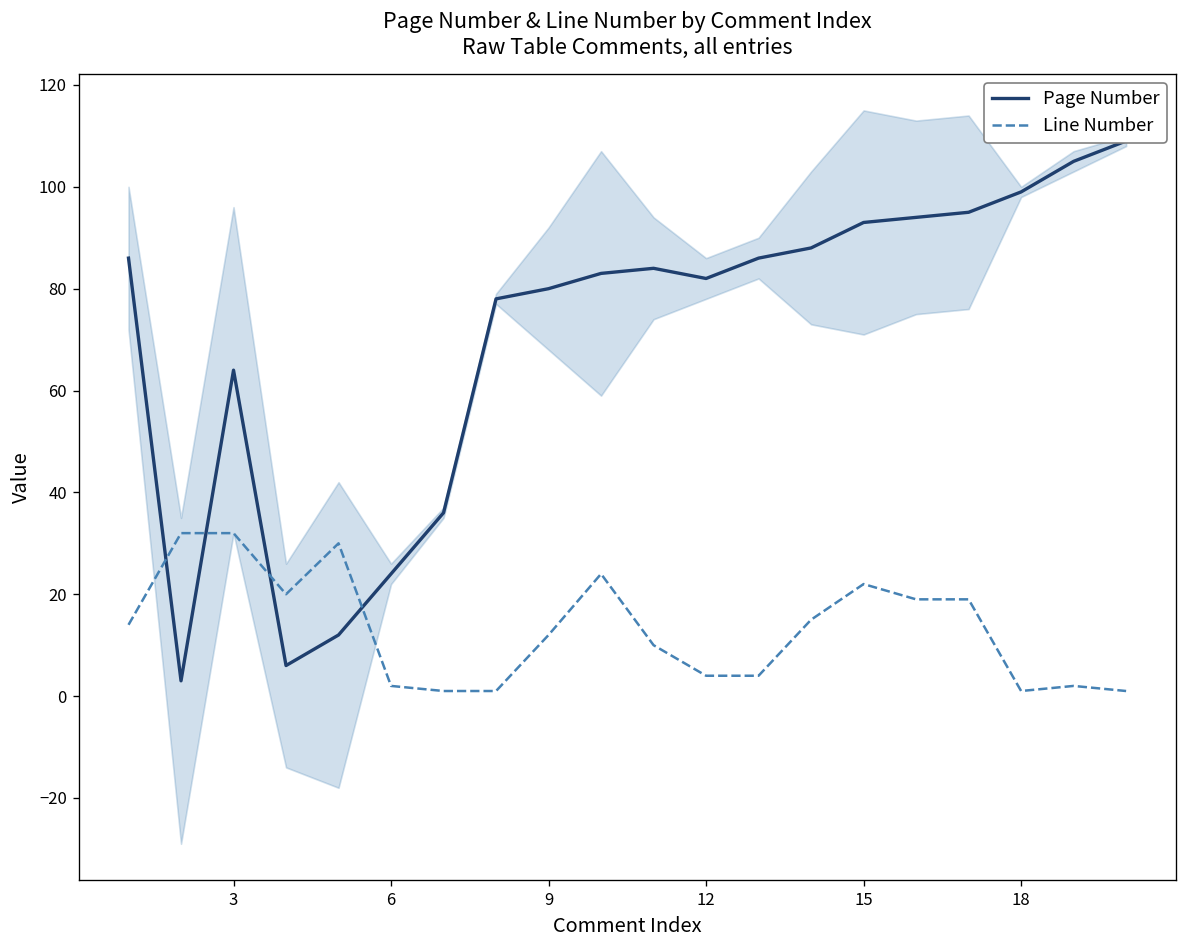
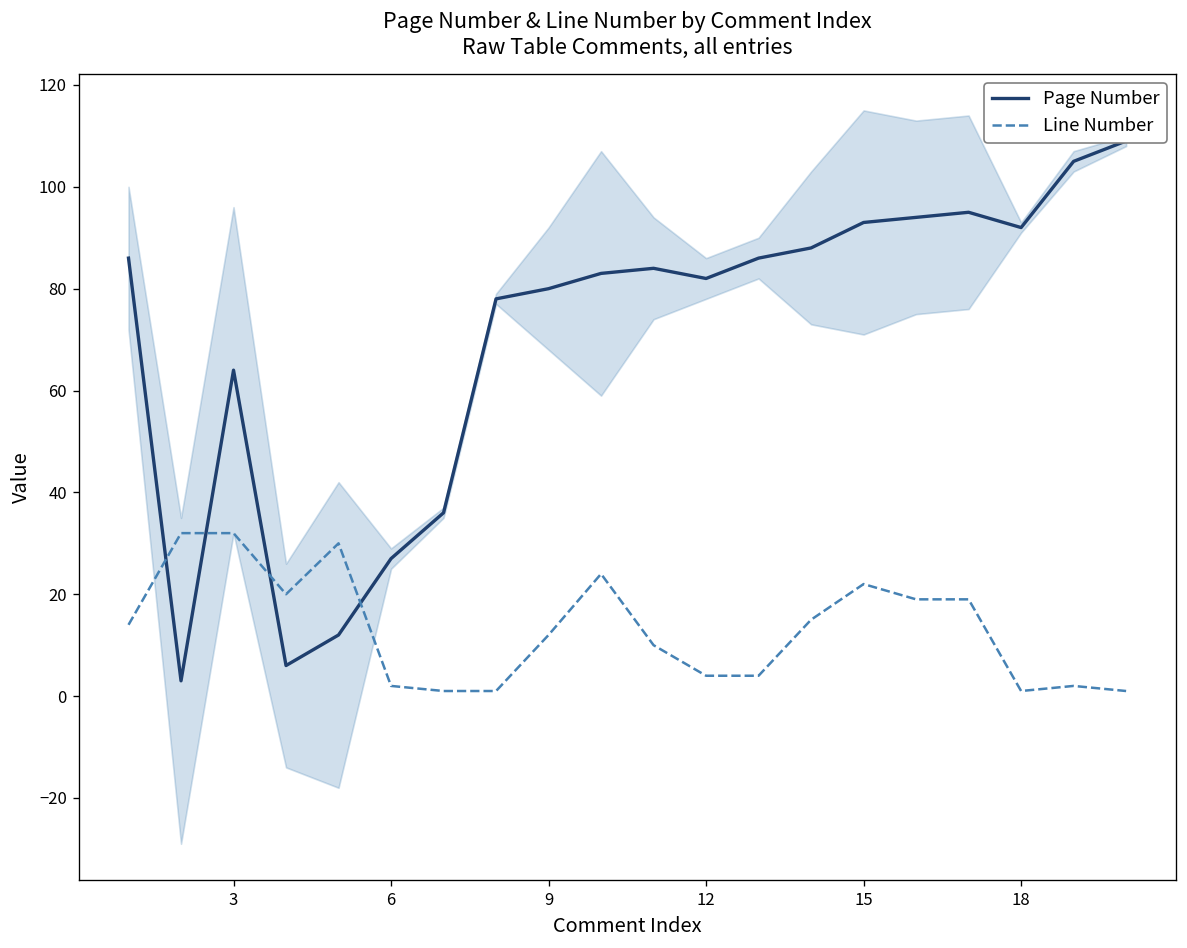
Page Number, 6: 24 -> 27
Page Number, 18: 99 -> 92
